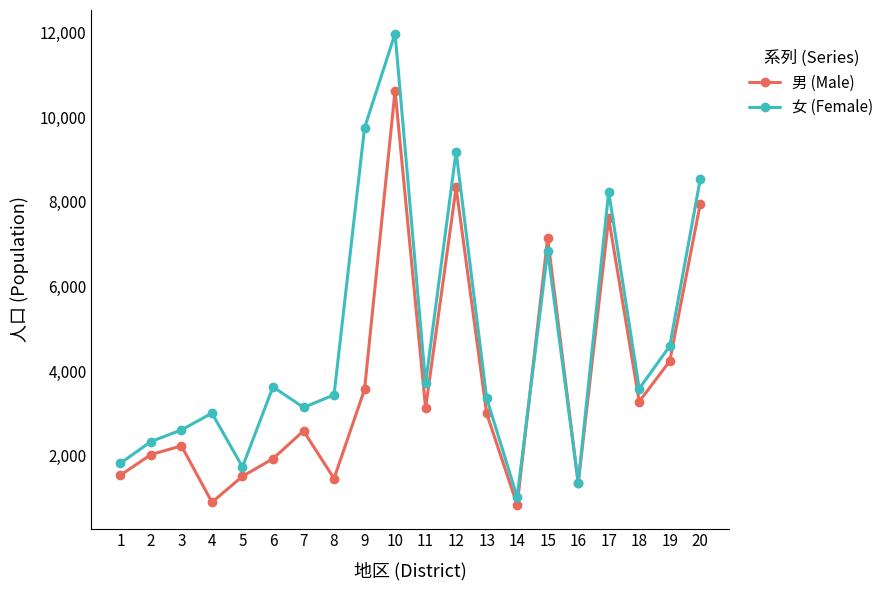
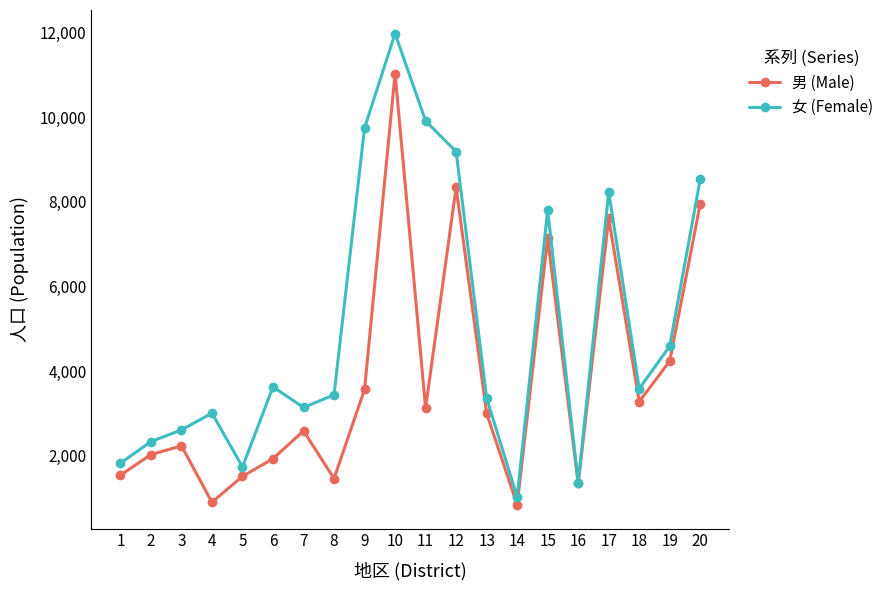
男 (Male), 10: 10,600 -> 11,000
女 (Female), 11: 3,700 -> 9,900
女 (Female), 15: 6,800 -> 7,800
